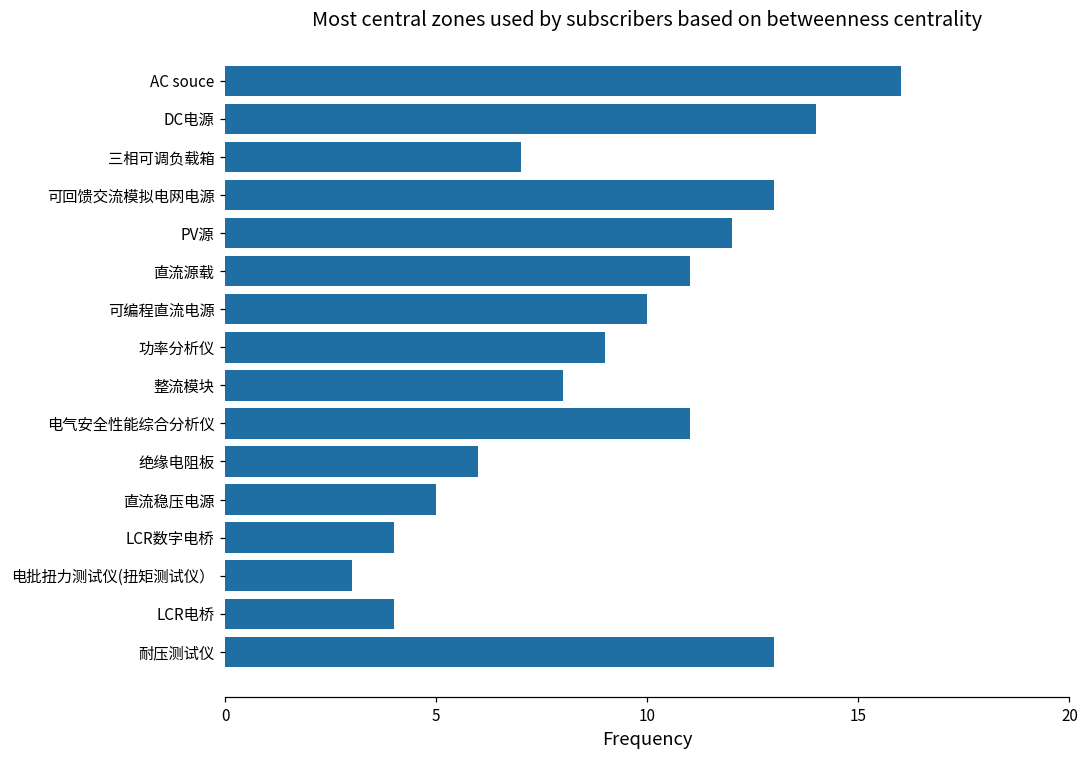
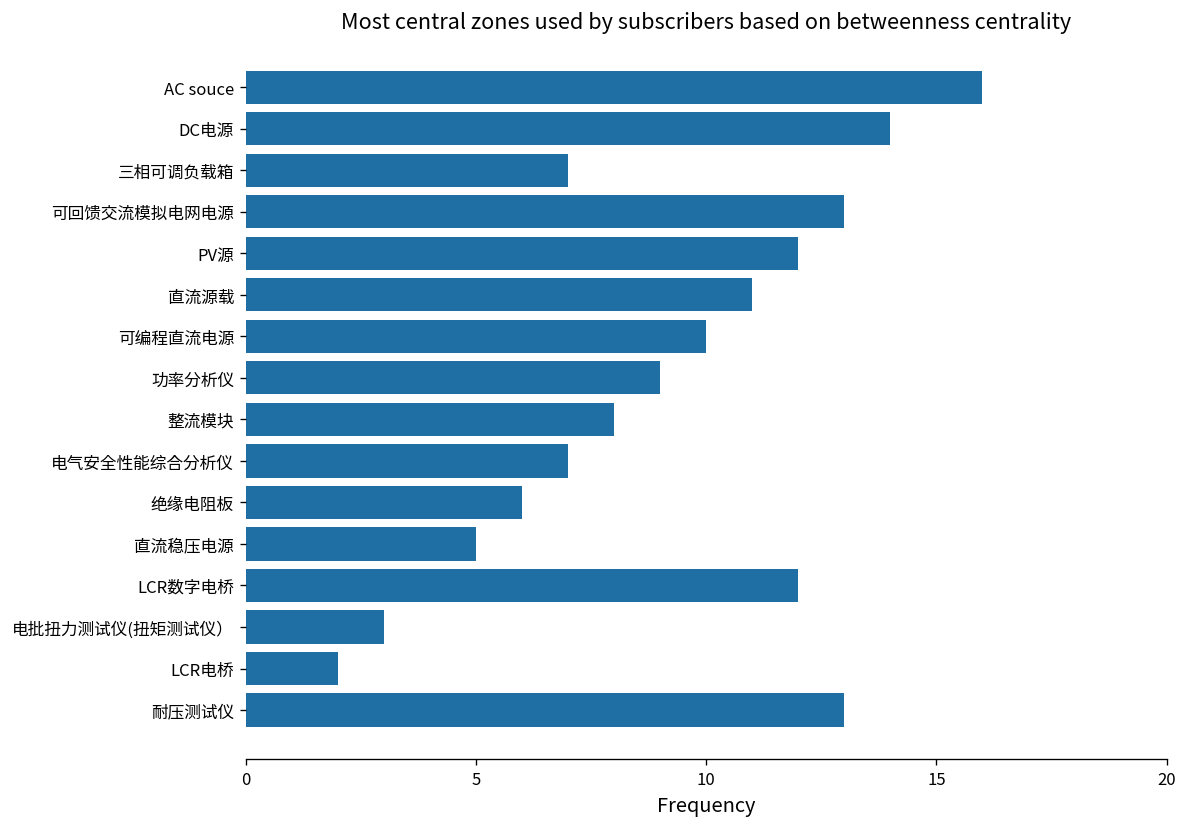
电气安全性能综合分析仪: 11 -> 7
LCR数字电桥: 4 -> 12
LCR电桥: 4 -> 2
